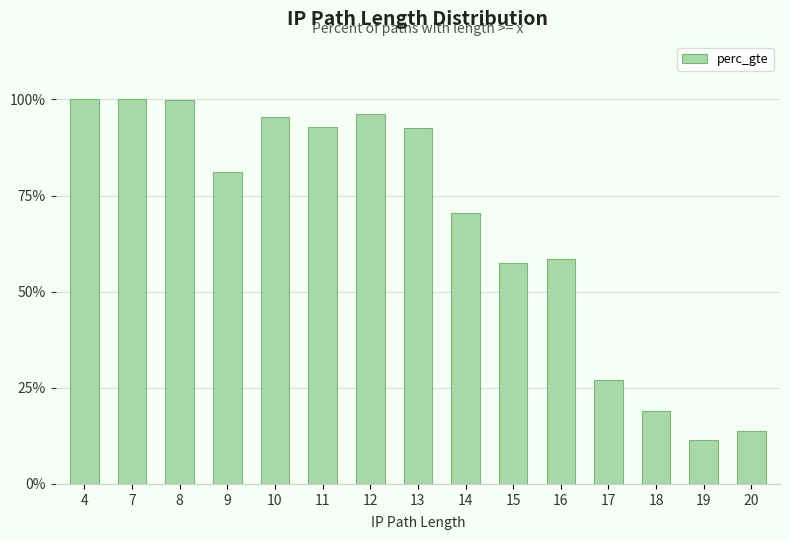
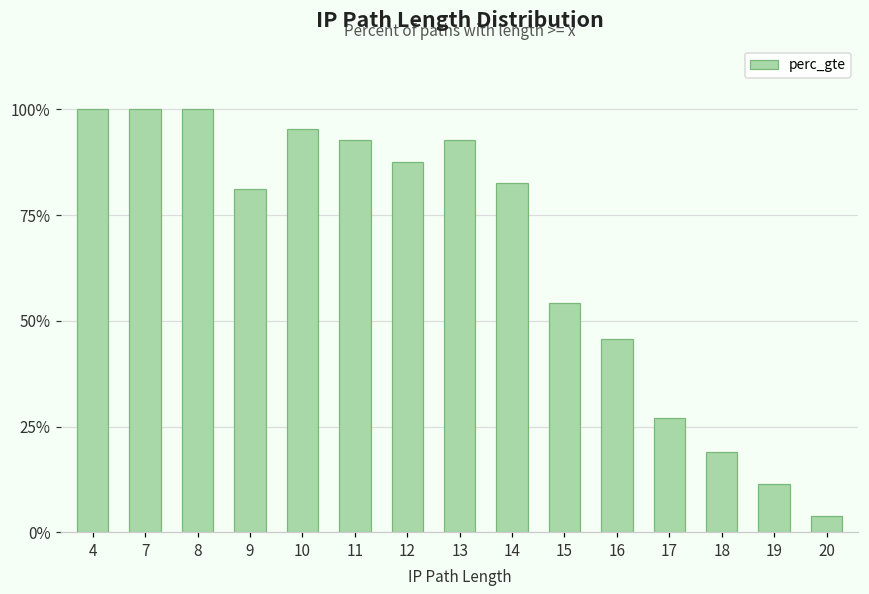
12: 96% -> 87%
14: 70% -> 83%
15: 57% -> 54%
16: 59% -> 46%
20: 14% -> 4%
